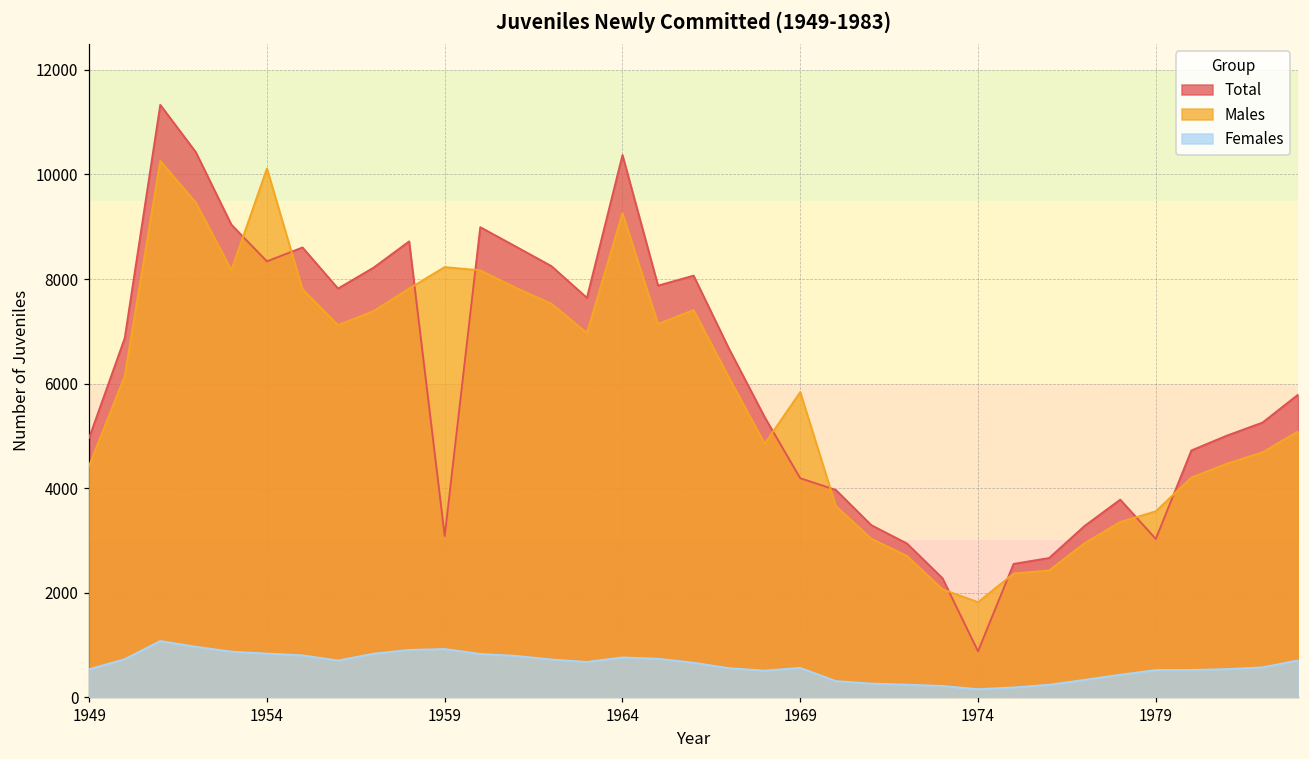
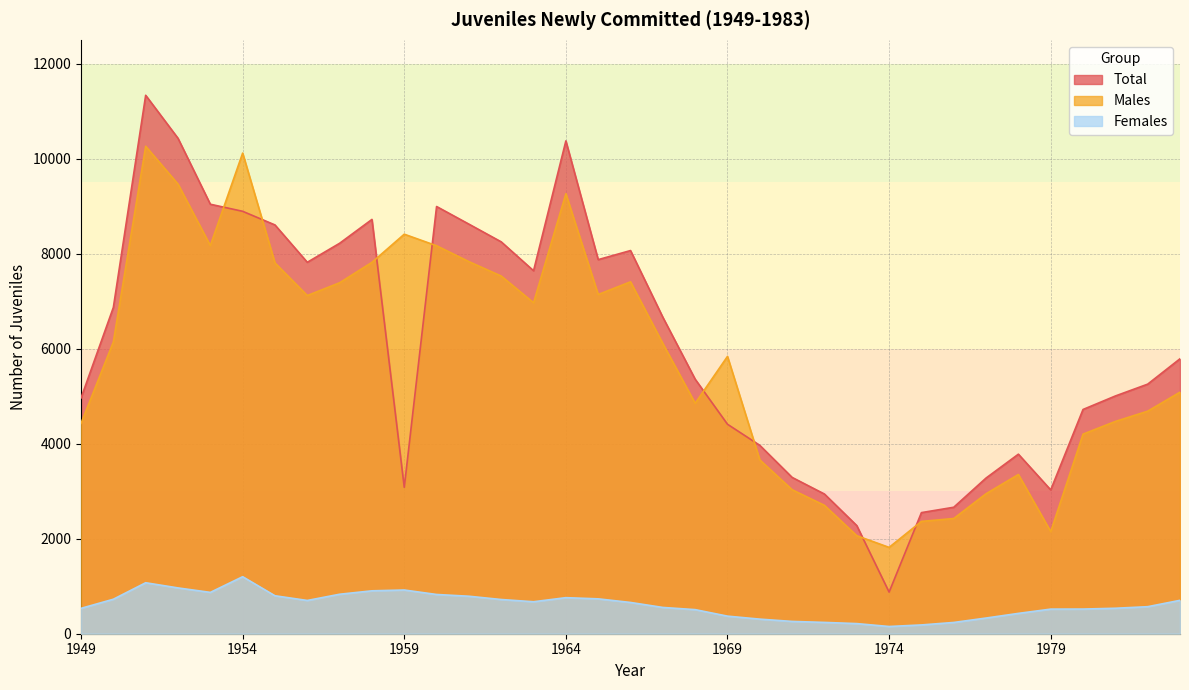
Total, 1954: 8300 -> 8900
Females, 1954: 800 -> 1200
Males, 1959: 8200 -> 8400
Total, 1969: 4200 -> 4400
Females, 1969: 600 -> 400
Males, 1979: 3600 -> 2200
